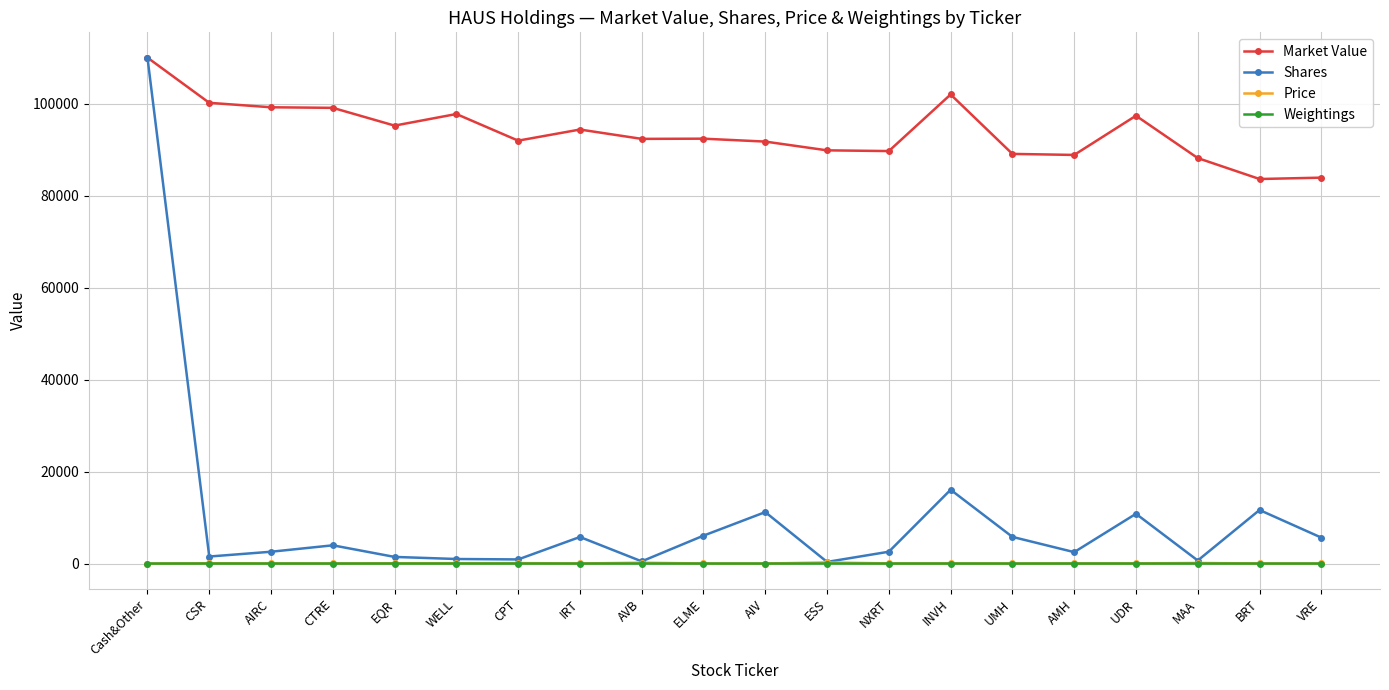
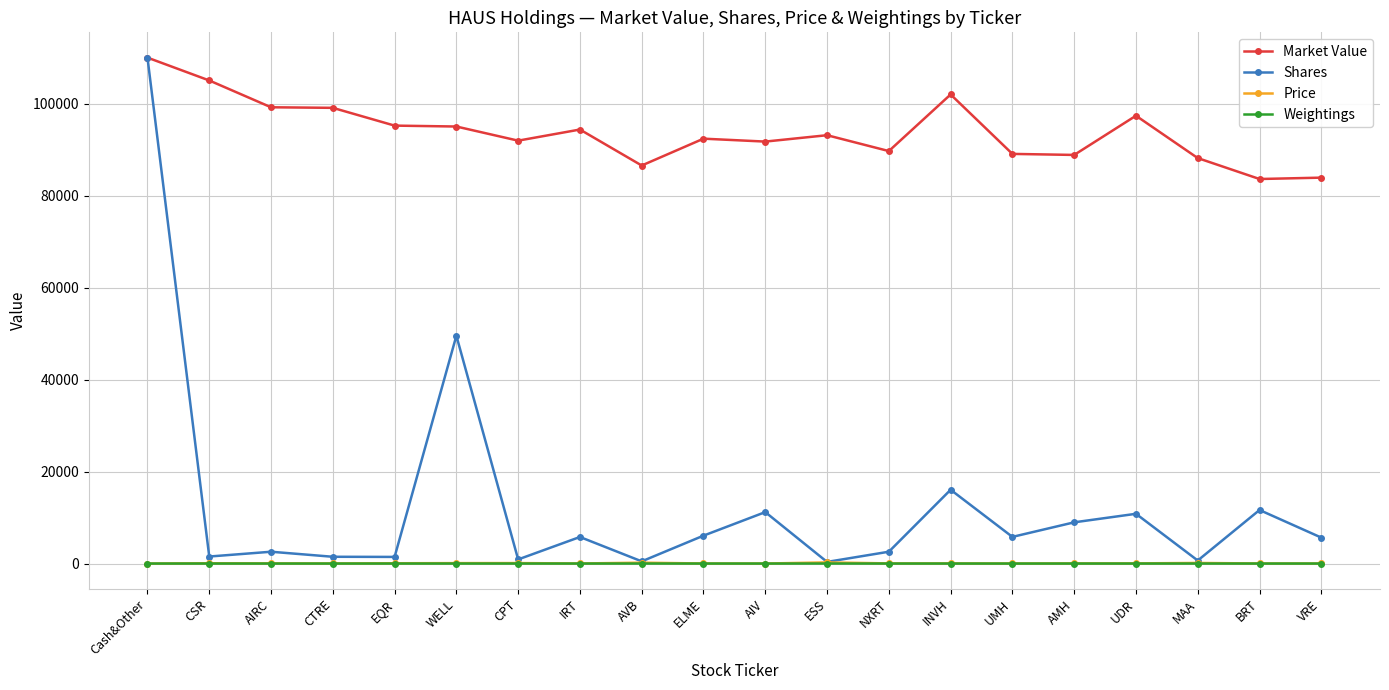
Market Value, CSR: 100000 -> 105000
Shares, CTRE: 4000 -> 1000
Market Value, WELL: 98000 -> 95000
Shares, WELL: 1000 -> 50000
Market Value, AVB: 92000 -> 87000
Market Value, ESS: 90000 -> 93000
Shares, AMH: 2000 -> 9000
